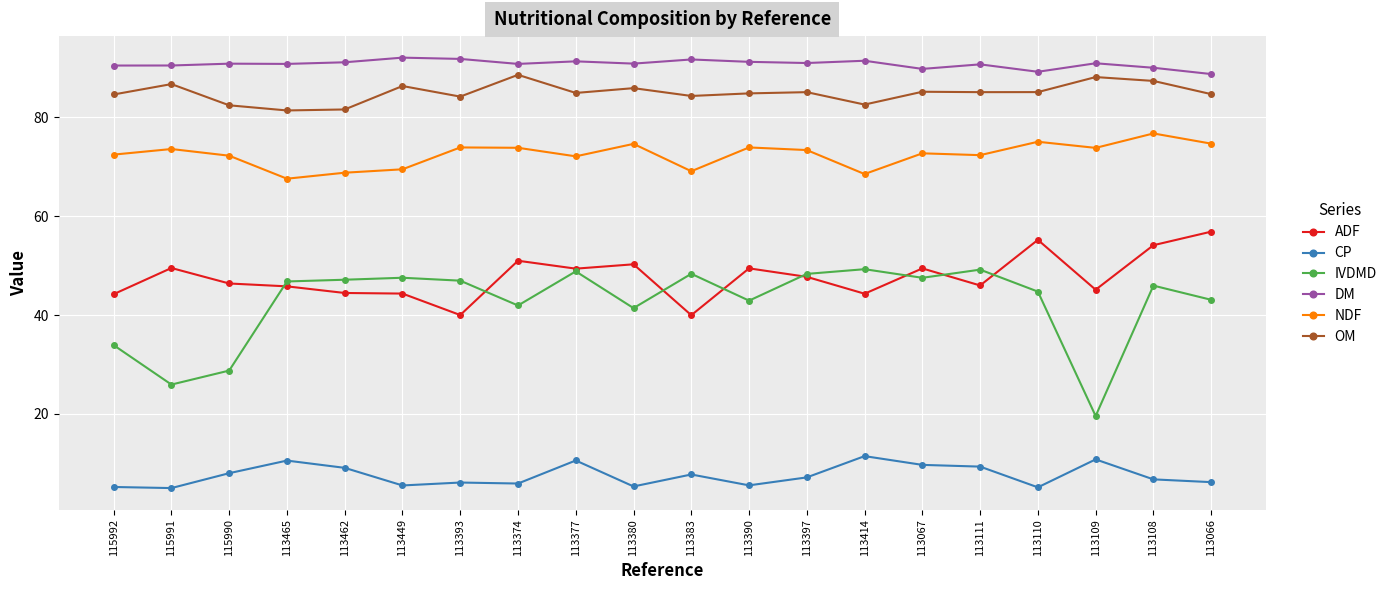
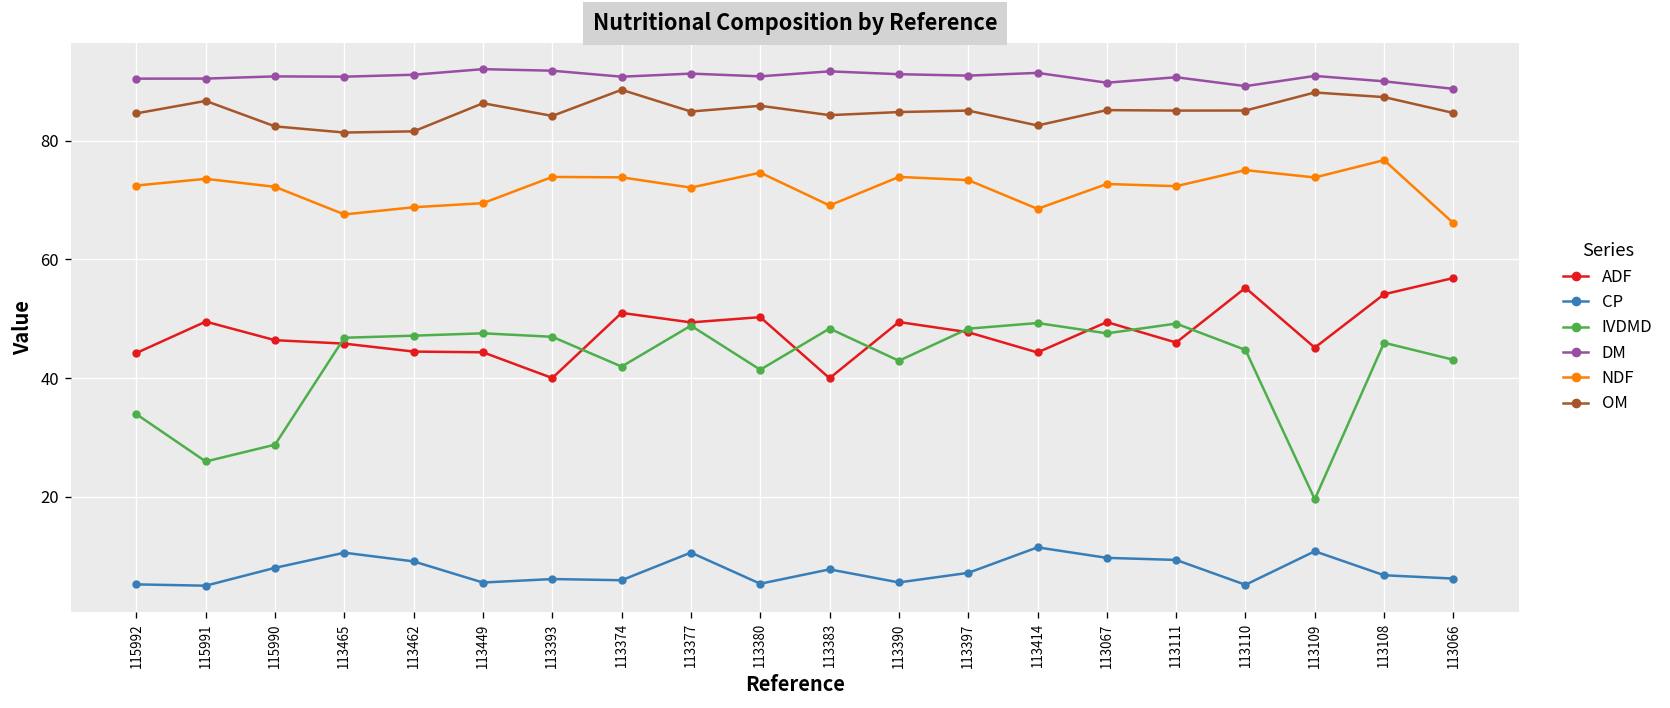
NDF, 113066: 75 -> 66
